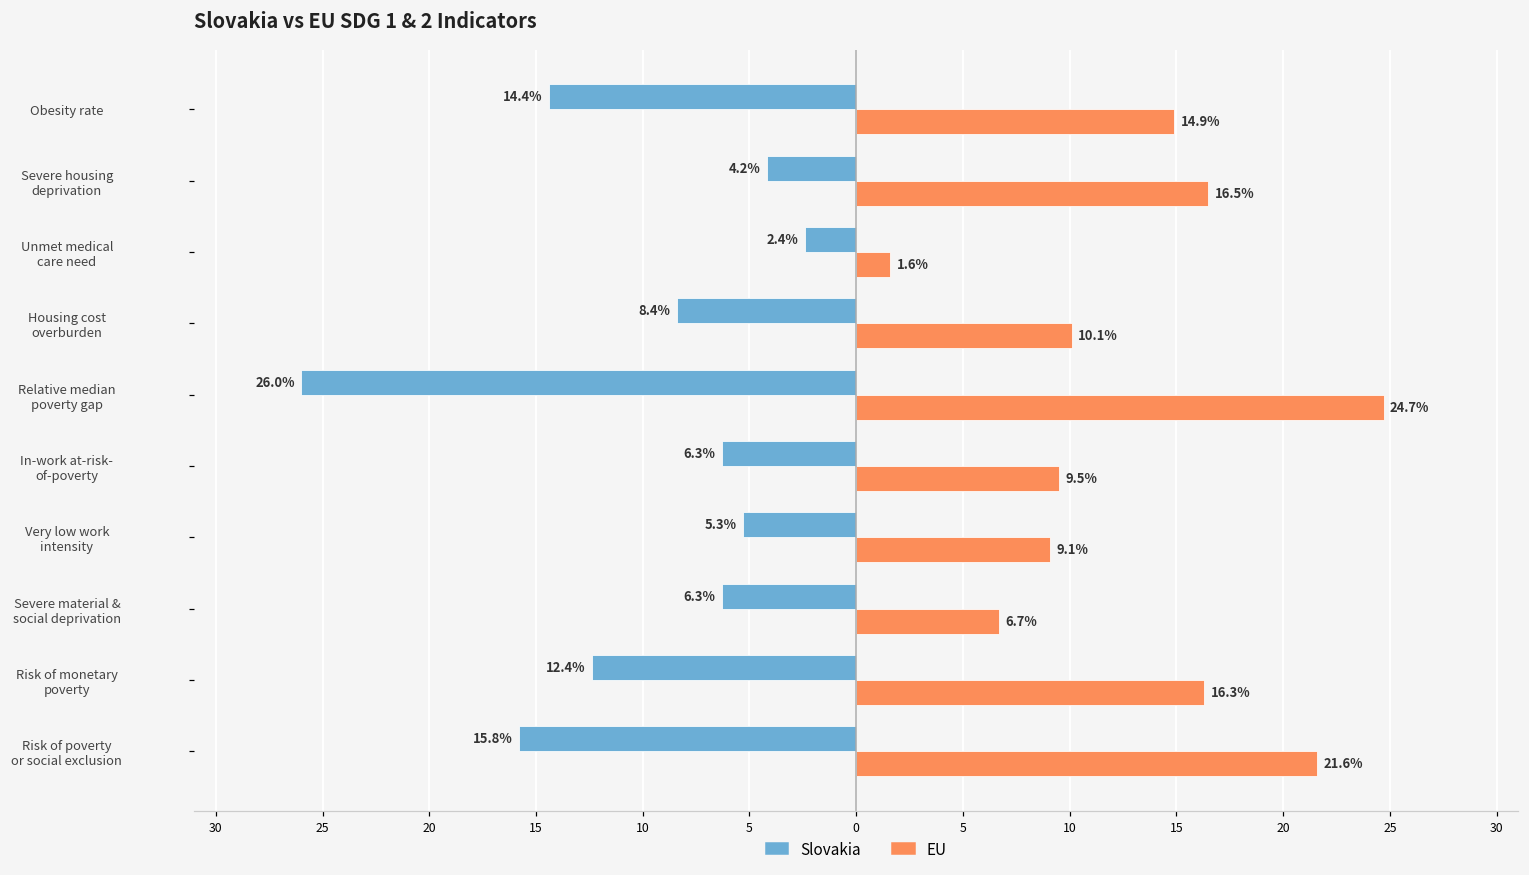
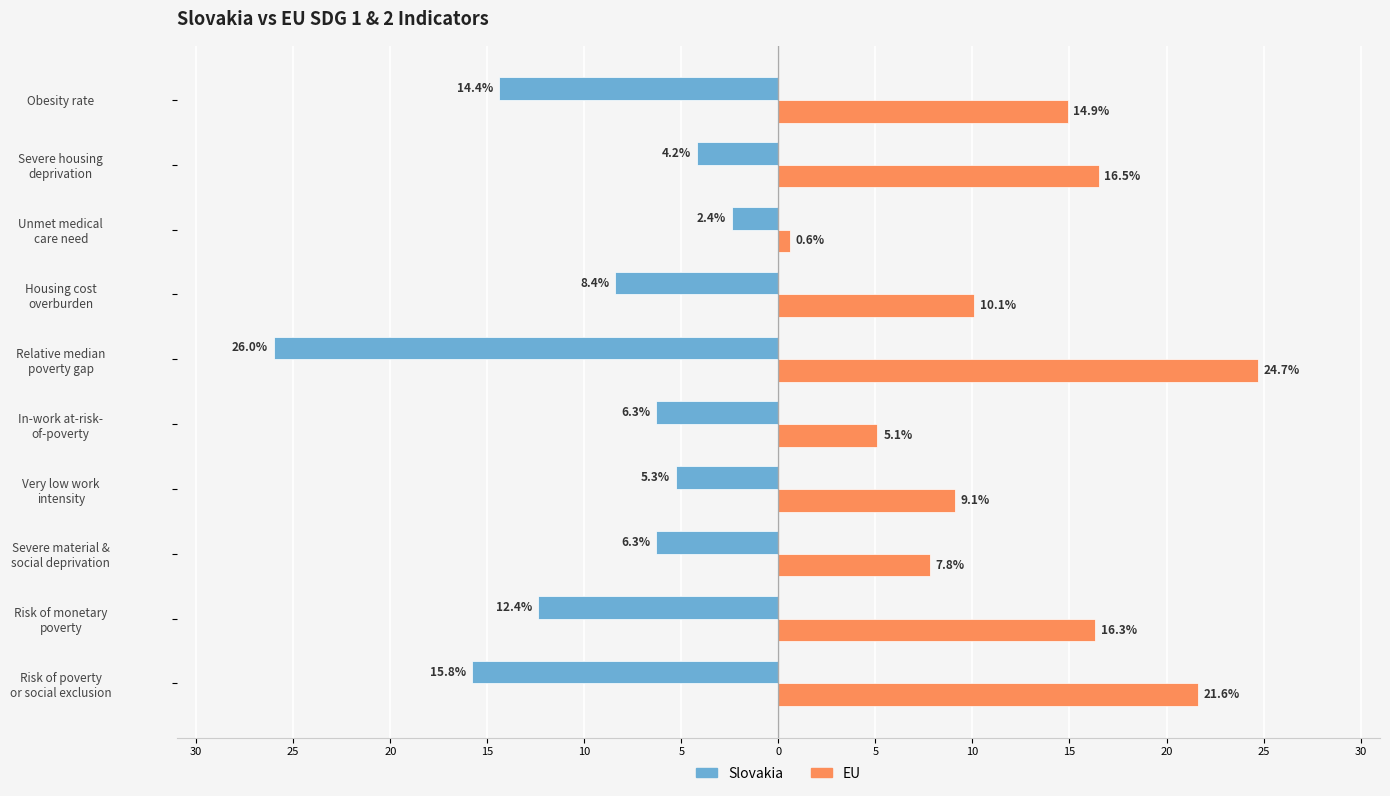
EU, Unmet medical care need: 1.6% -> 0.6%
EU, In-work at-risk- of-poverty: 9.5% -> 5.1%
EU, Severe material & social deprivation: 6.7% -> 7.8%
